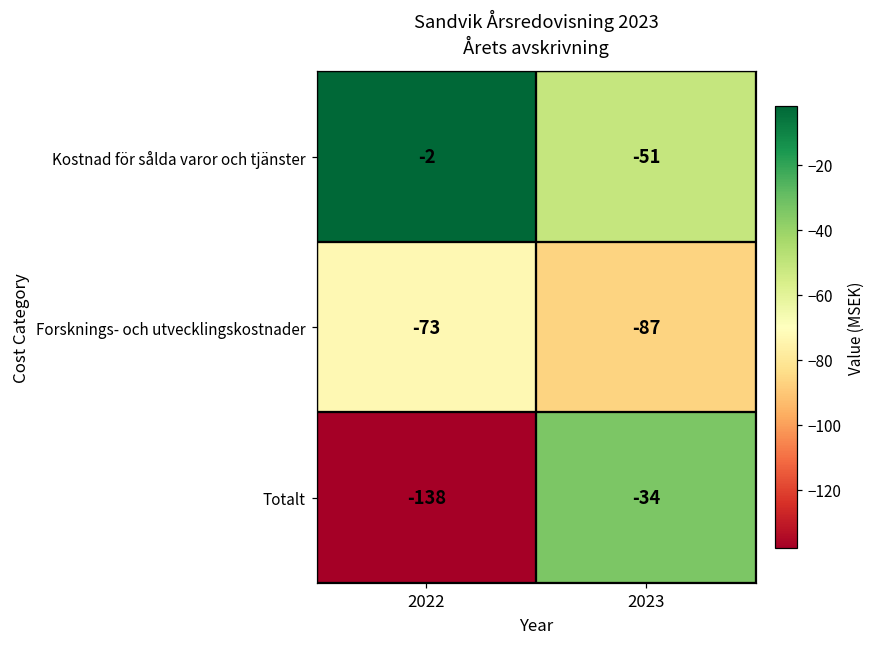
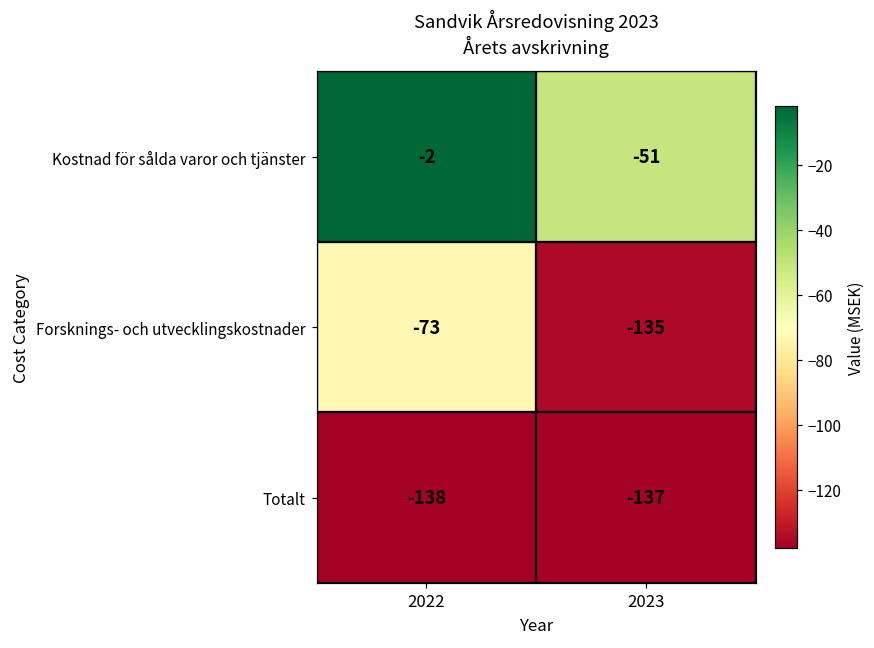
Forsknings- och utvecklingskostnader, 2023: -87 -> -135
Totalt, 2023: -34 -> -137
